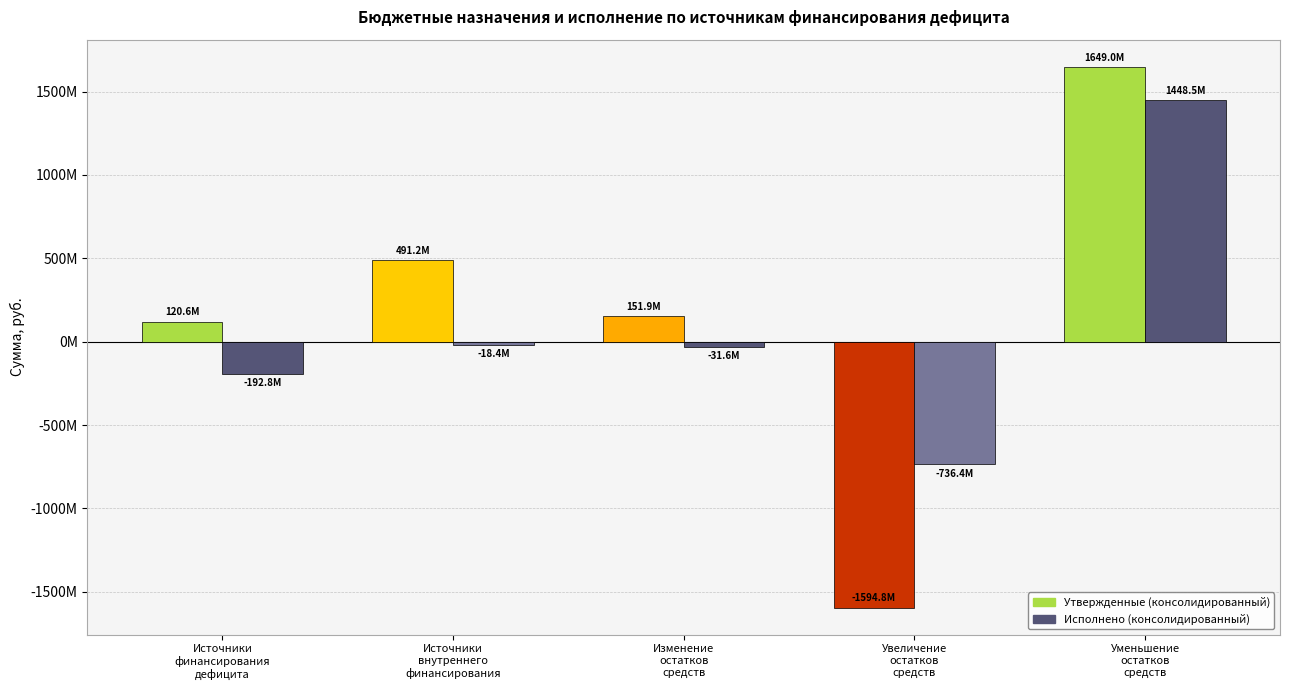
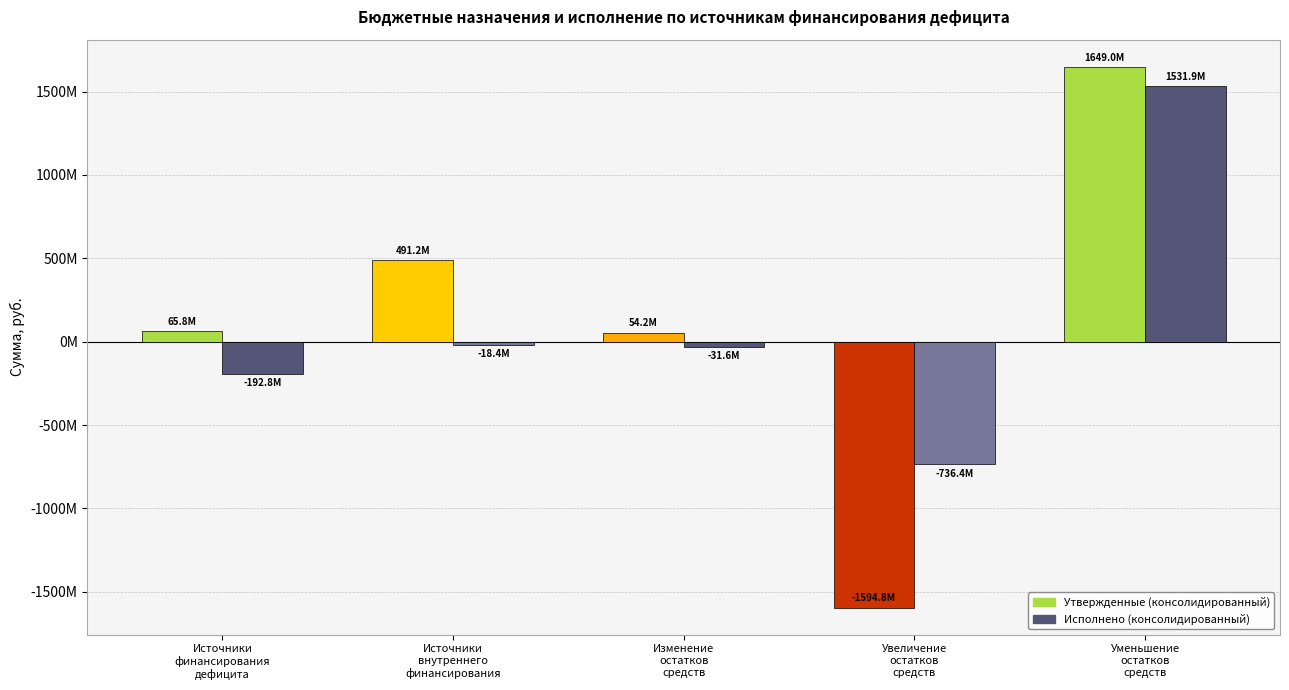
Утвержденные (консолидированный), Источники финансирования дефицита: 120.6M -> 65.8M
Утвержденные (консолидированный), Изменение остатков средств: 151.9M -> 54.2M
Исполнено (консолидированный), Уменьшение остатков средств: 1448.5M -> 1531.9M
